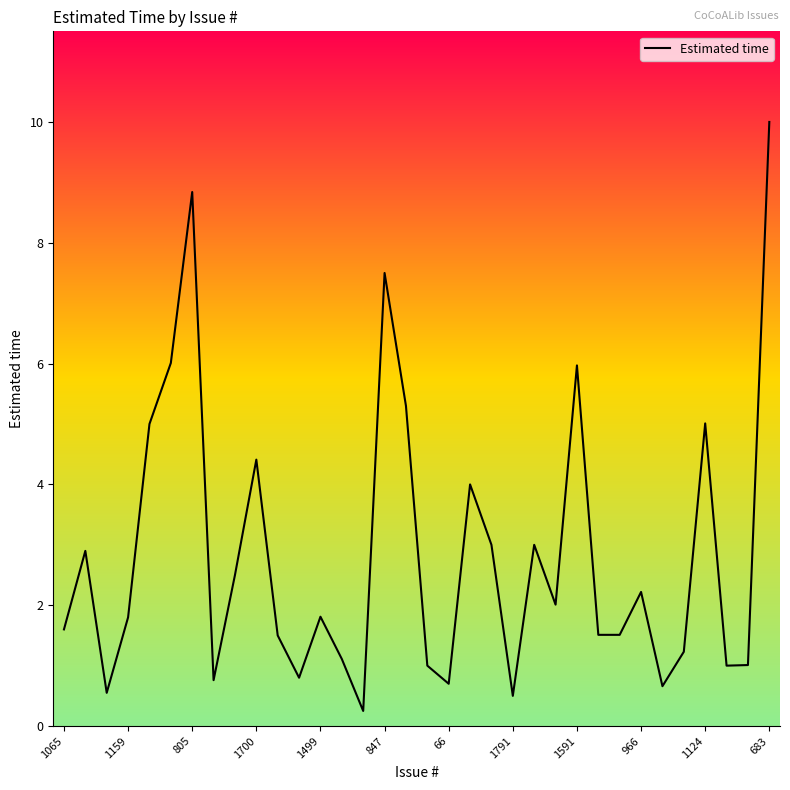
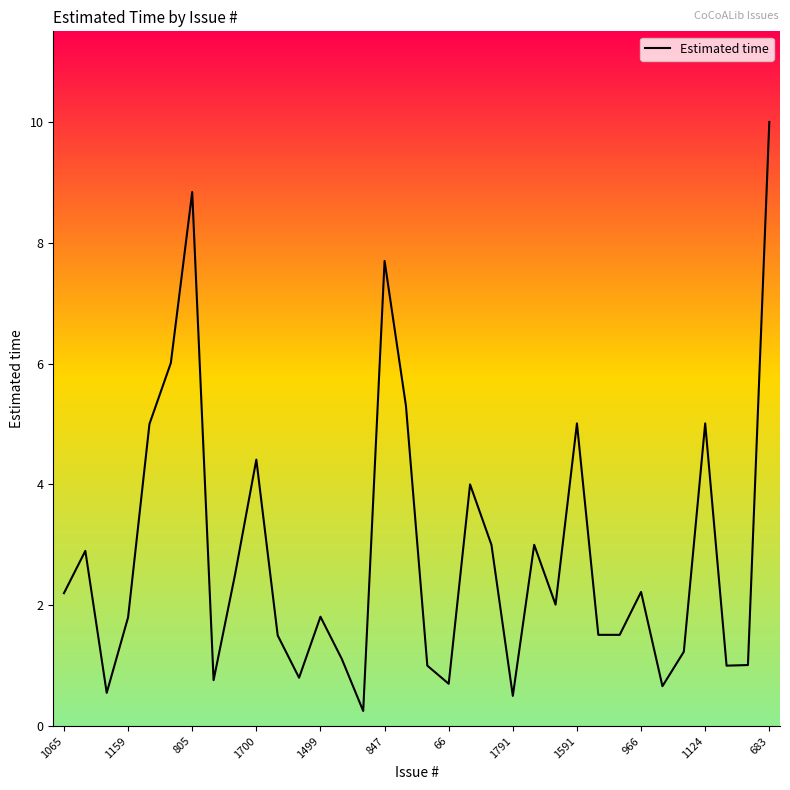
1065: 1.6 -> 2.2
847: 7.5 -> 7.7
1591: 6.0 -> 5.0
